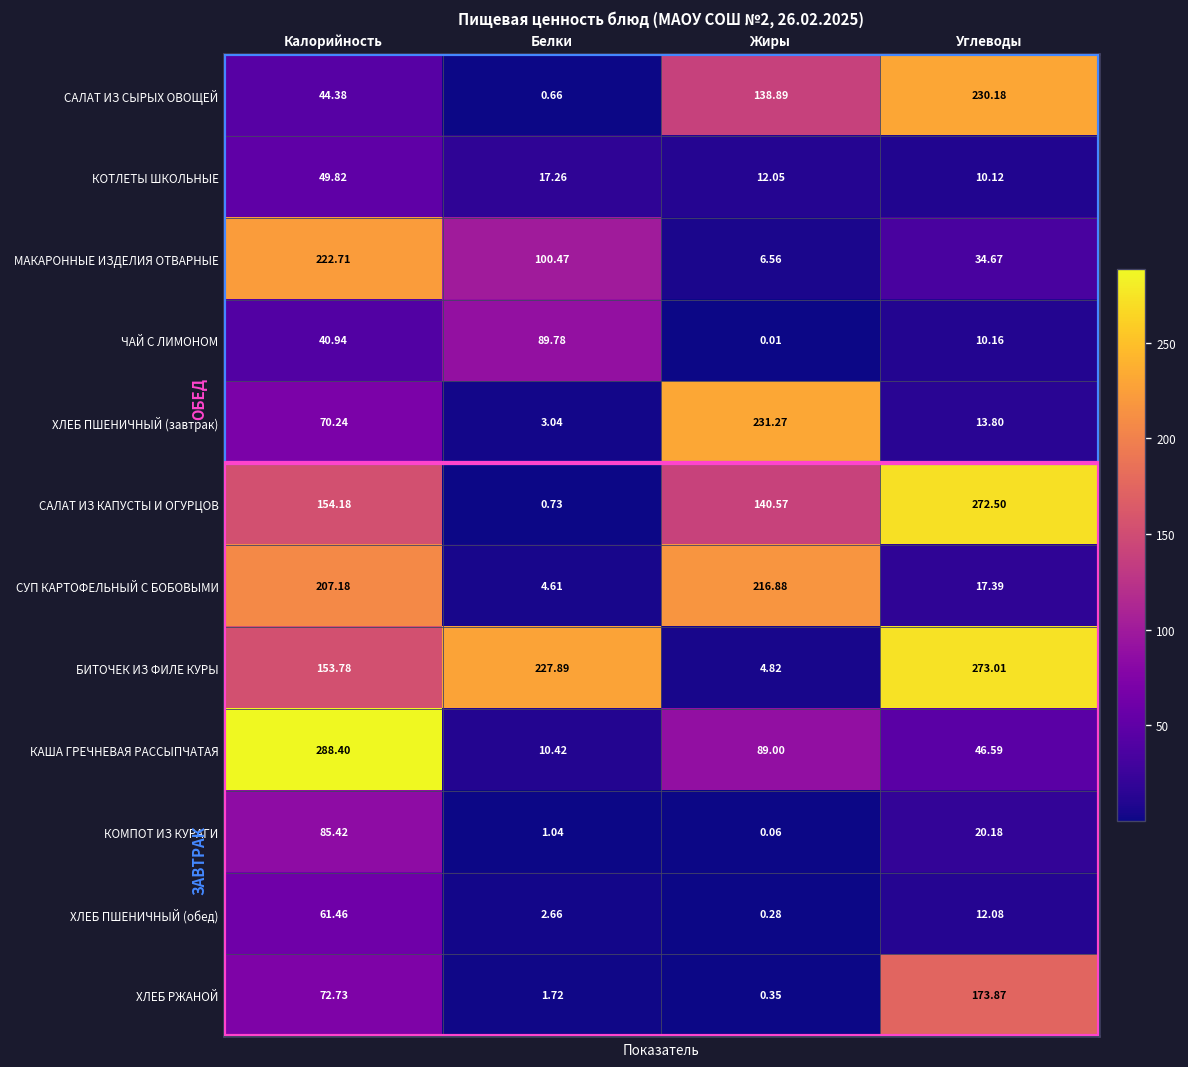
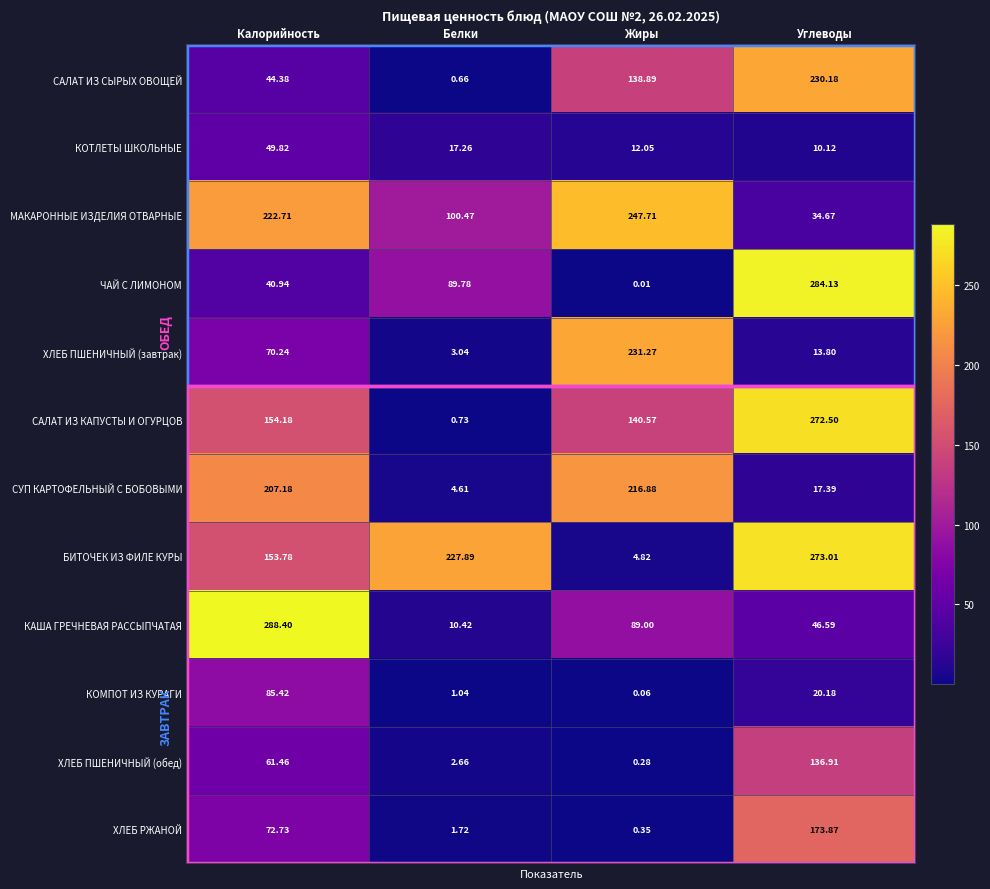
МАКАРОННЫЕ ИЗДЕЛИЯ ОТВАРНЫЕ, Жиры: 6.56 -> 247.71
ЧАЙ С ЛИМОНОМ, Углеводы: 10.16 -> 284.13
ХЛЕБ ПШЕНИЧНЫЙ (обед), Углеводы: 12.08 -> 136.91
